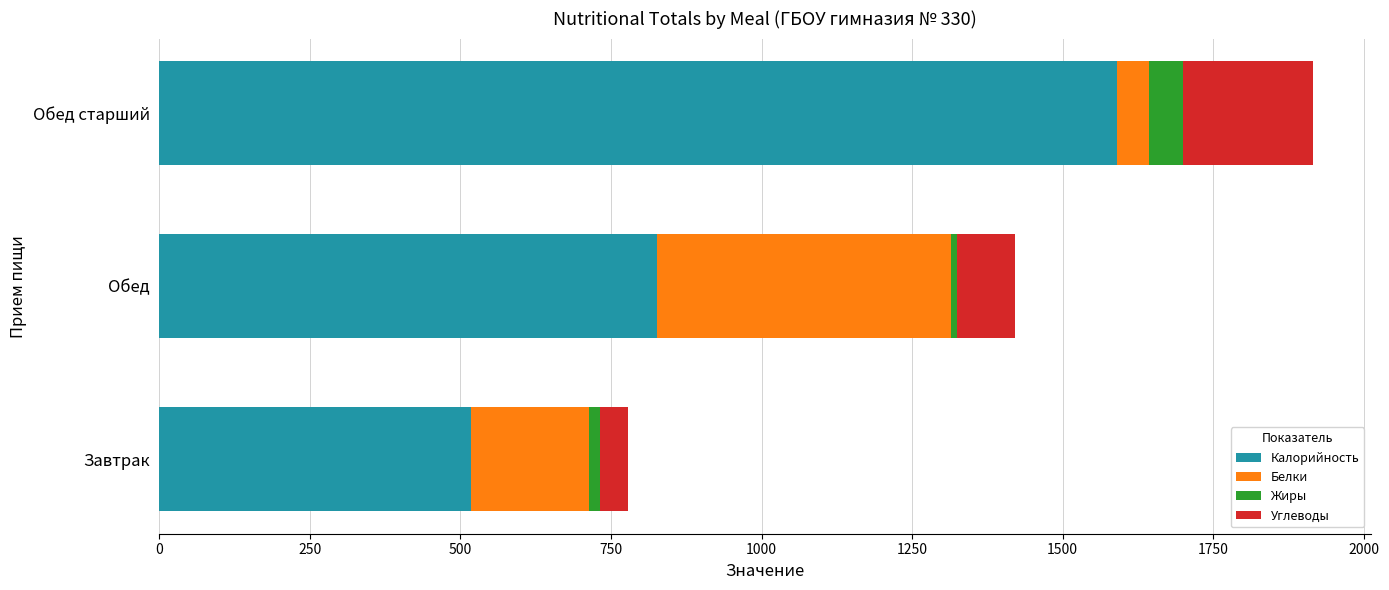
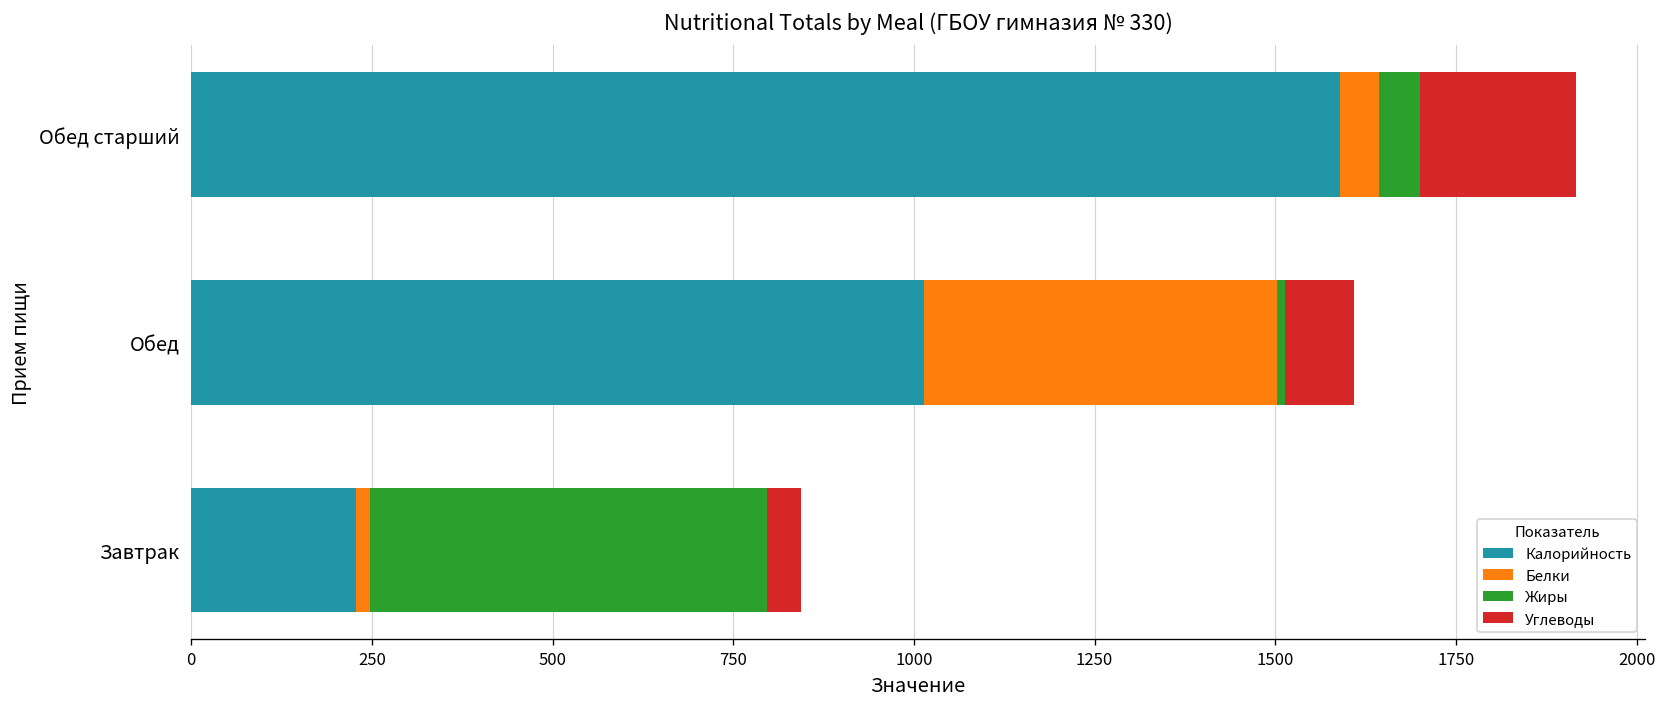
Калорийность, Обед: 830 -> 1010
Калорийность, Завтрак: 520 -> 230
Белки, Завтрак: 190 -> 20
Жиры, Завтрак: 20 -> 550
